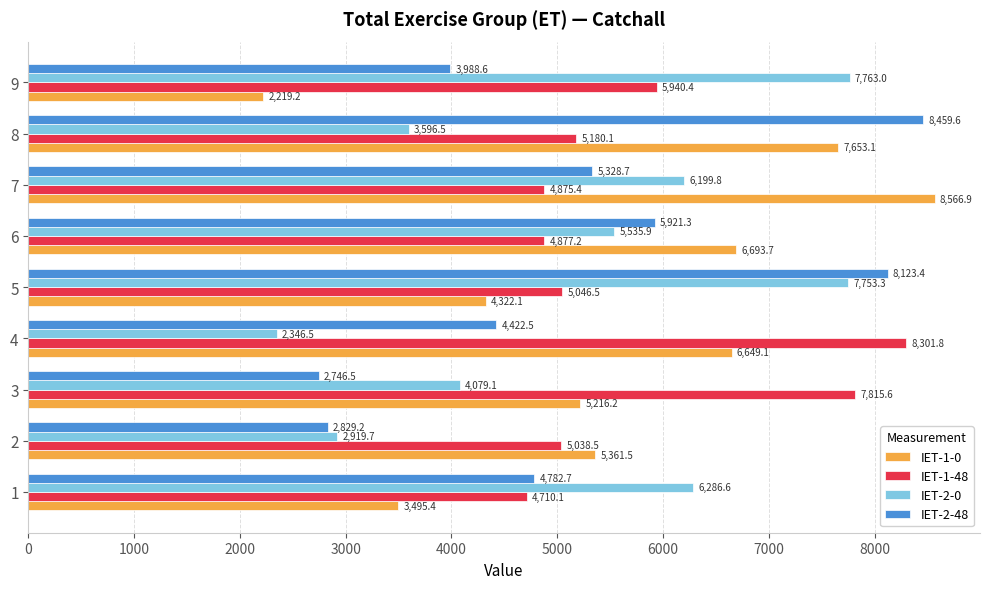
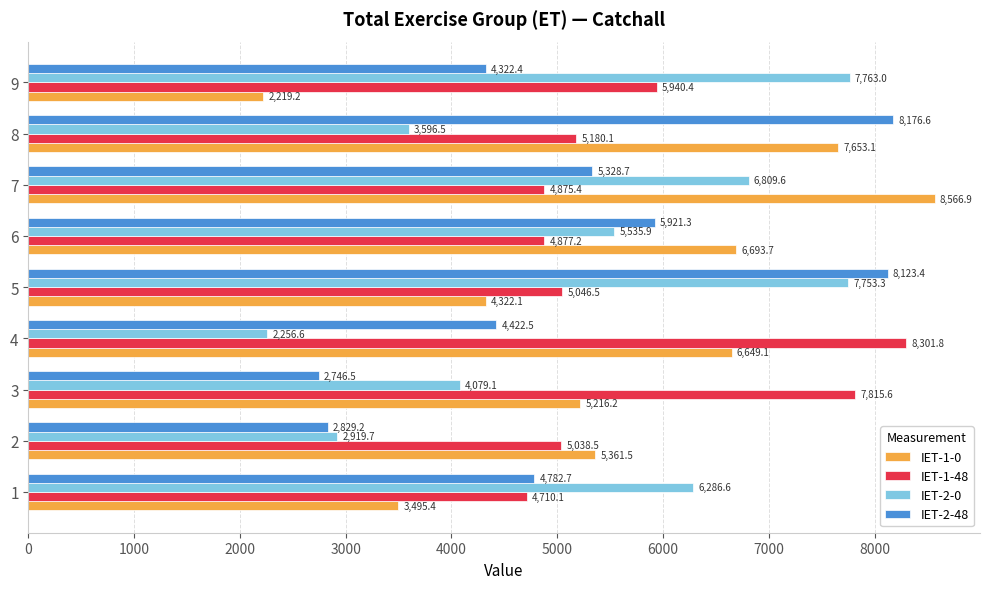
IET-2-48, 9: 3,988.6 -> 4,322.4
IET-2-48, 8: 8,459.6 -> 8,176.6
IET-2-0, 7: 6,199.8 -> 6,809.6
IET-2-0, 4: 2,346.5 -> 2,256.6
